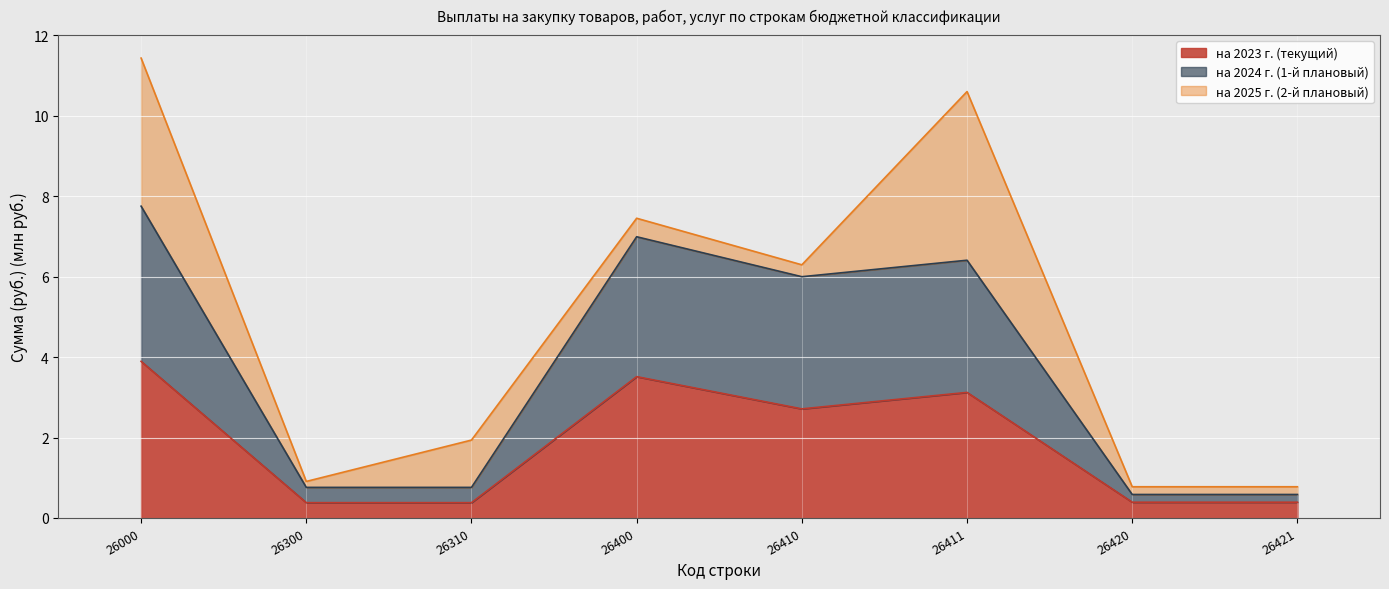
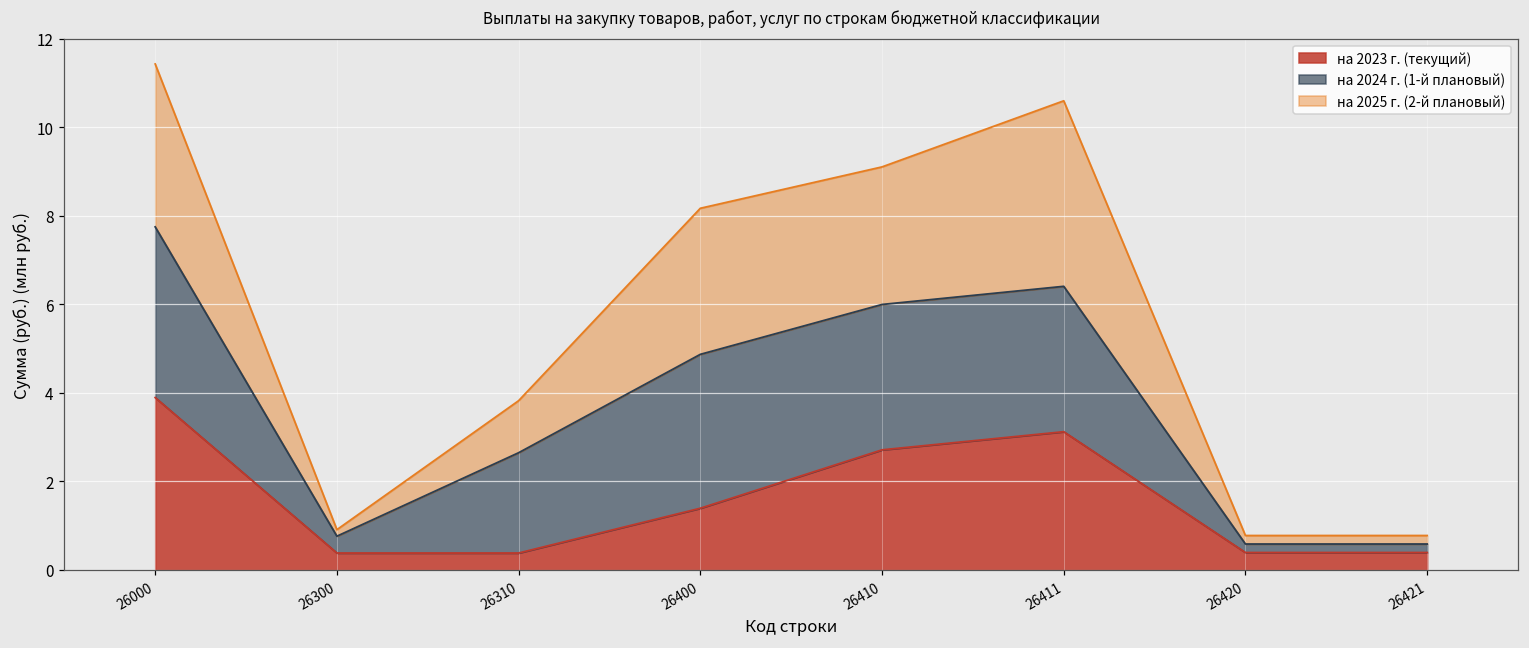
на 2024 г. (1-й плановый), 26310: 0.4 -> 2.3
на 2023 г. (текущий), 26400: 3.5 -> 1.4
на 2025 г. (2-й плановый), 26400: 0.5 -> 3.3
на 2025 г. (2-й плановый), 26410: 0.3 -> 3.1
